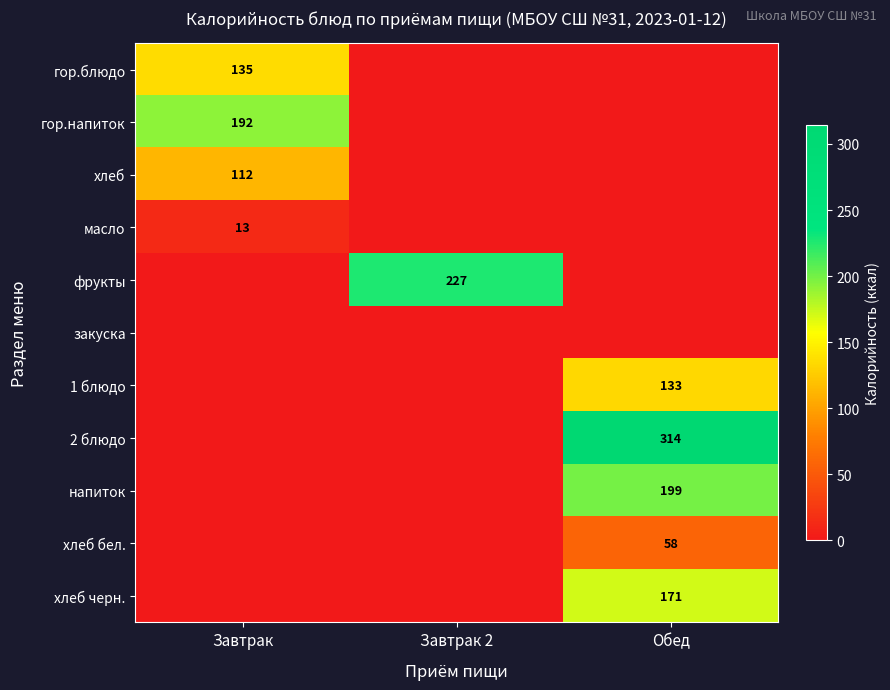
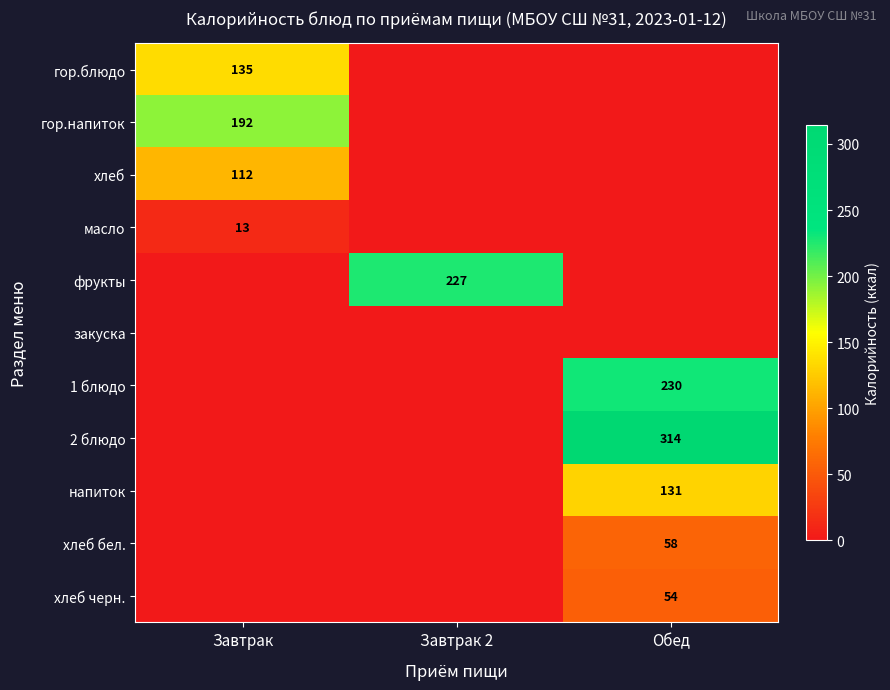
1 блюдо, Обед: 133 -> 230
напиток, Обед: 199 -> 131
хлеб черн., Обед: 171 -> 54
